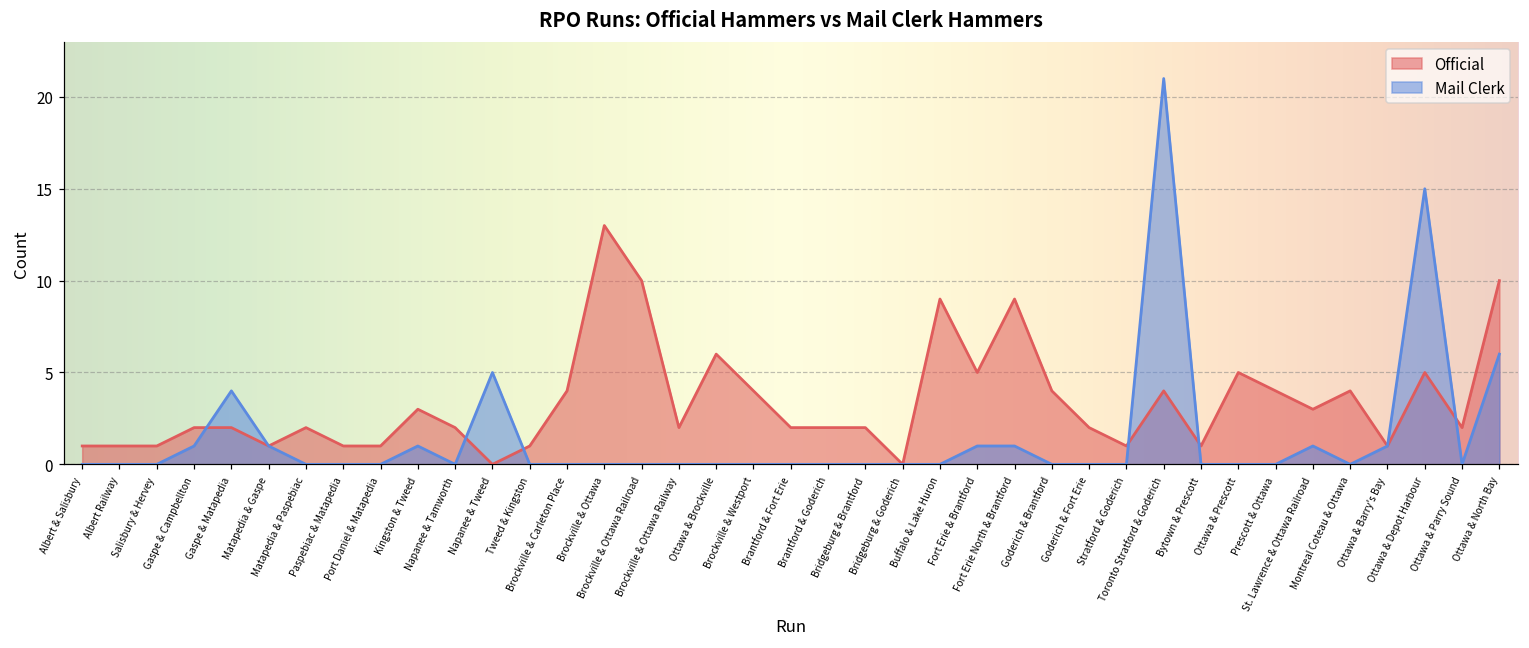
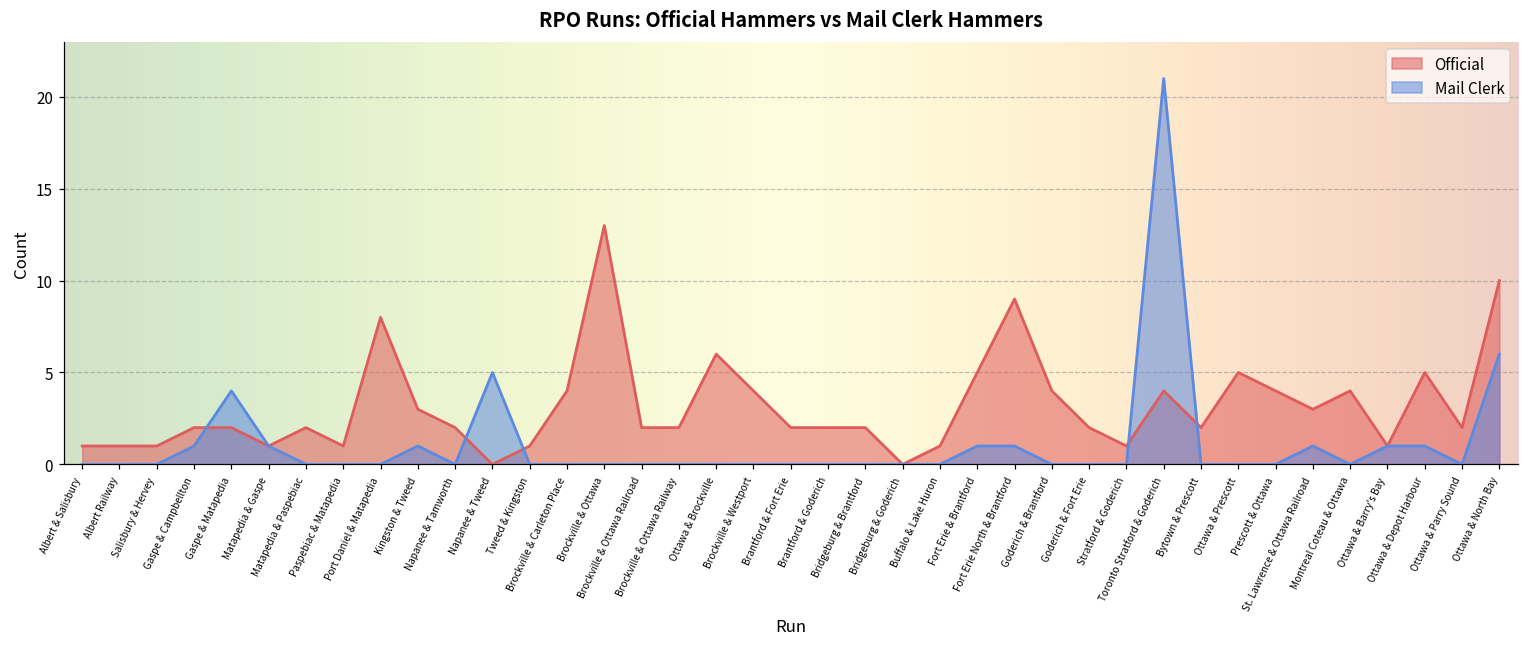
Official, Port Daniel & Matapedia: 1 -> 8
Official, Brockville & Ottawa Railroad: 10 -> 2
Official, Buffalo & Lake Huron: 9 -> 1
Official, Bytown & Prescott: 1 -> 2
Mail Clerk, Ottawa & Depot Harbour: 15 -> 1
